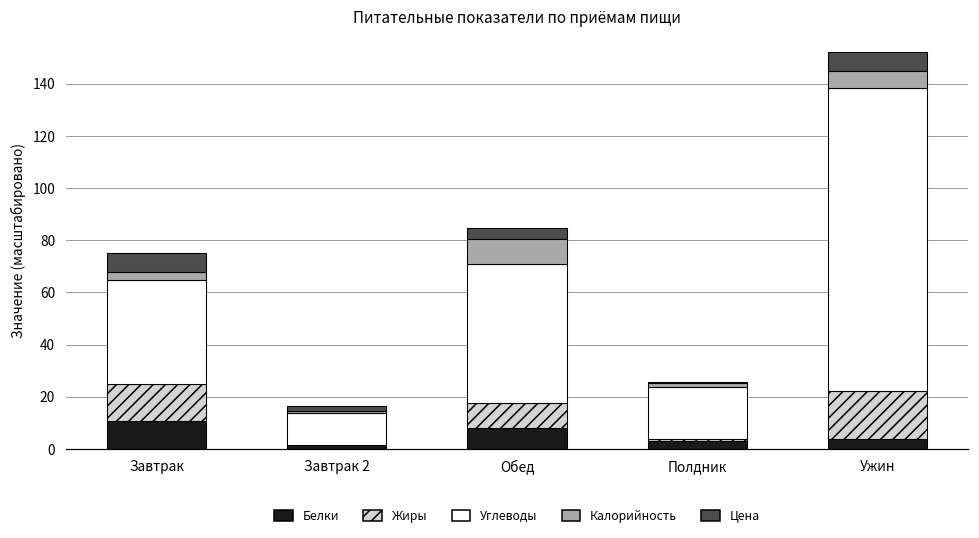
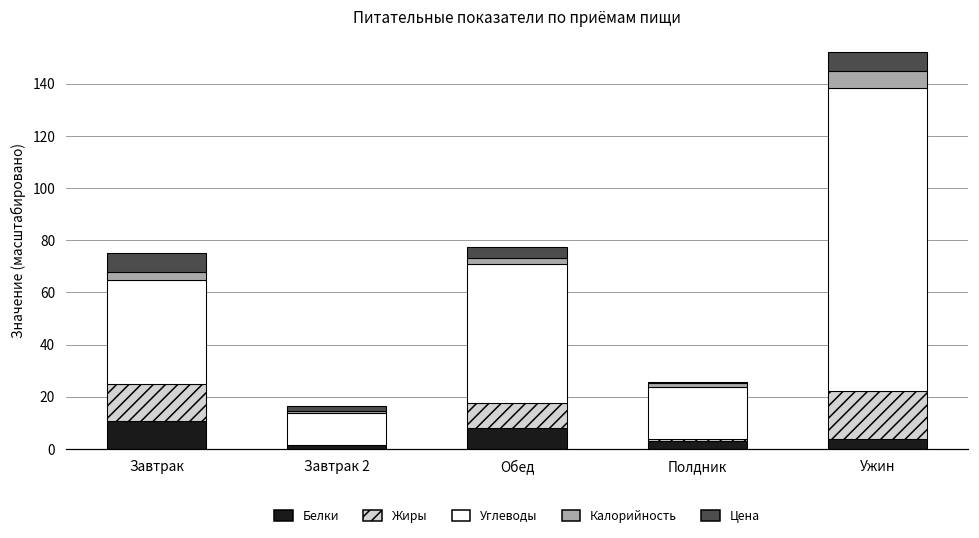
Калорийность, Обед: 10 -> 2
